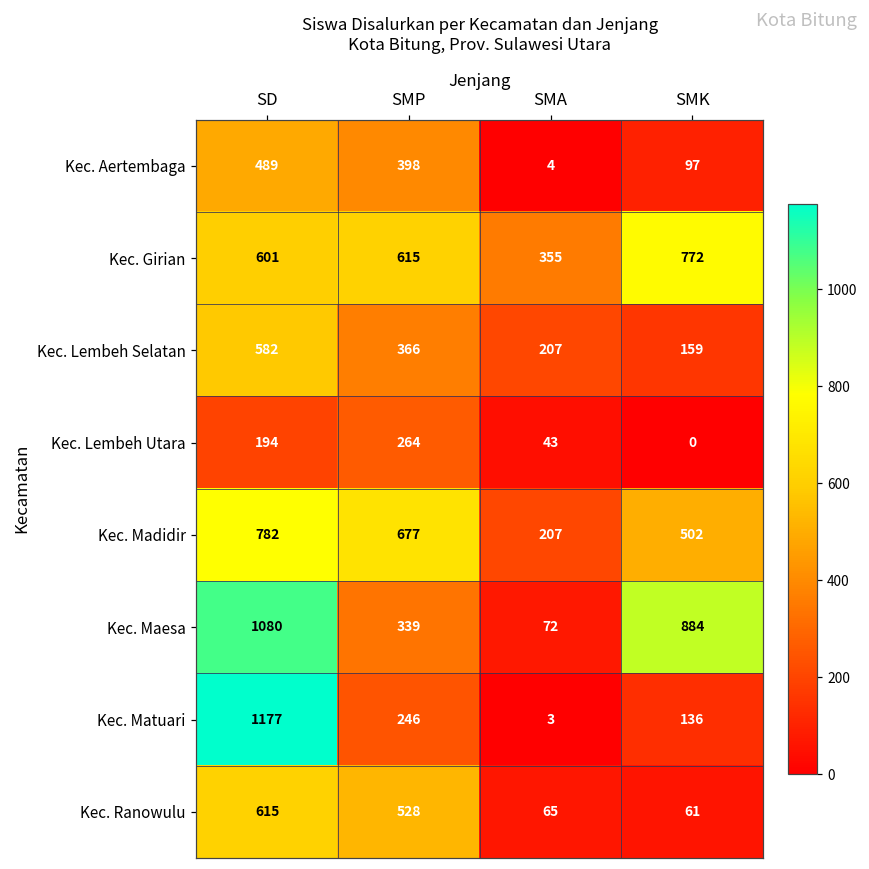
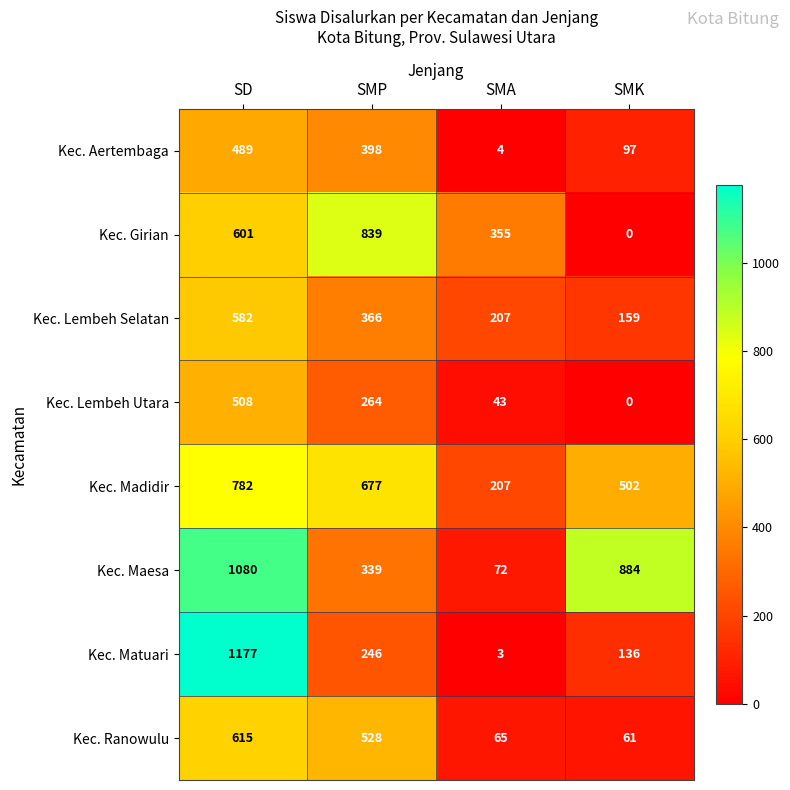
Kec. Girian, SMP: 615 -> 839
Kec. Girian, SMK: 772 -> 0
Kec. Lembeh Utara, SD: 194 -> 508
